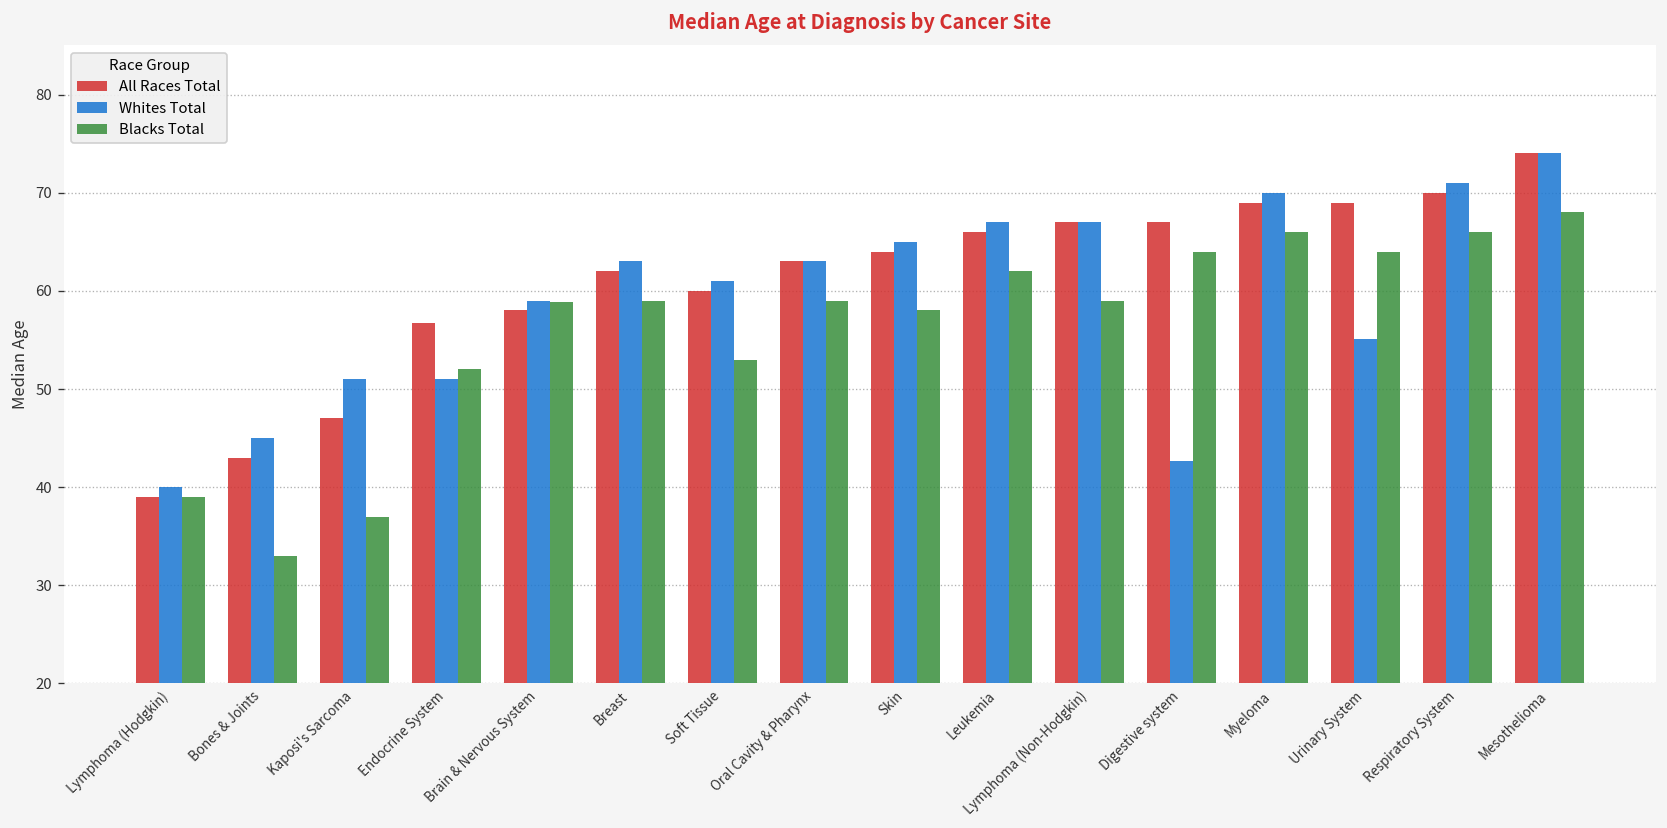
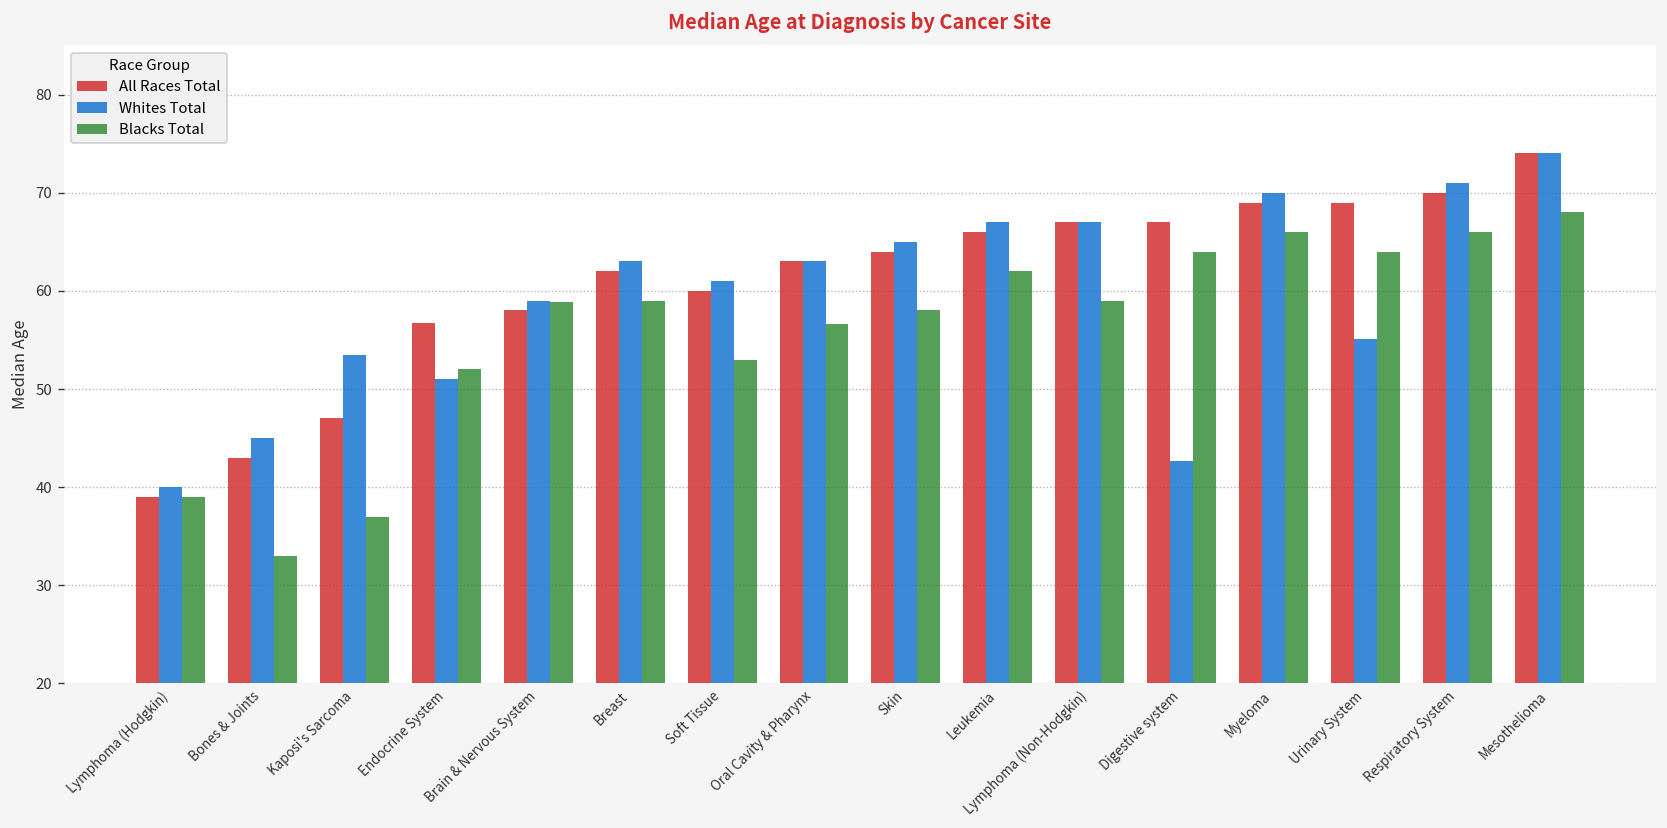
Whites Total, Kaposi's Sarcoma: 51 -> 54
Blacks Total, Oral Cavity & Pharynx: 59 -> 57
